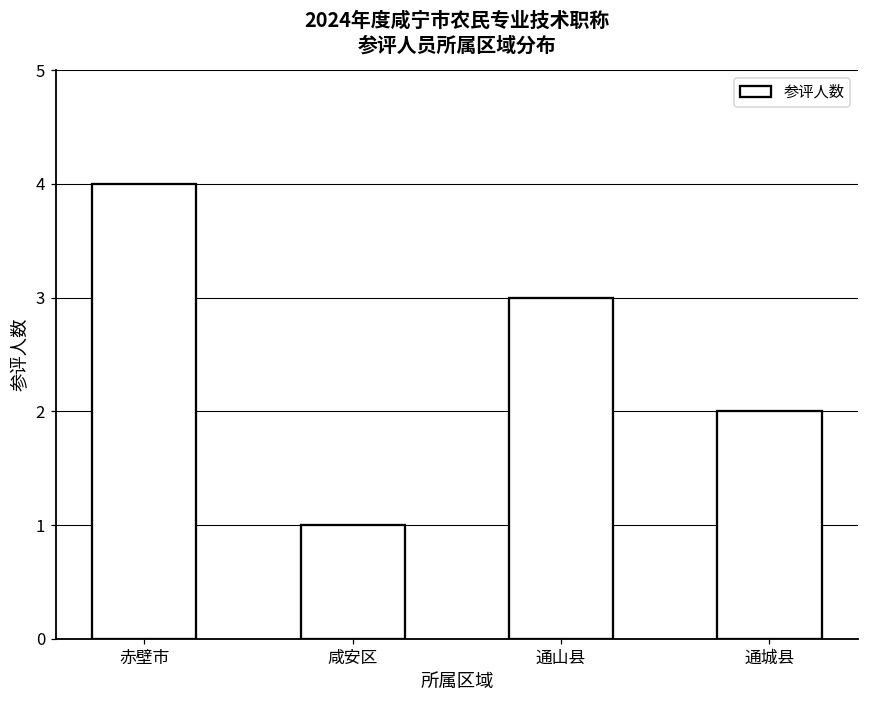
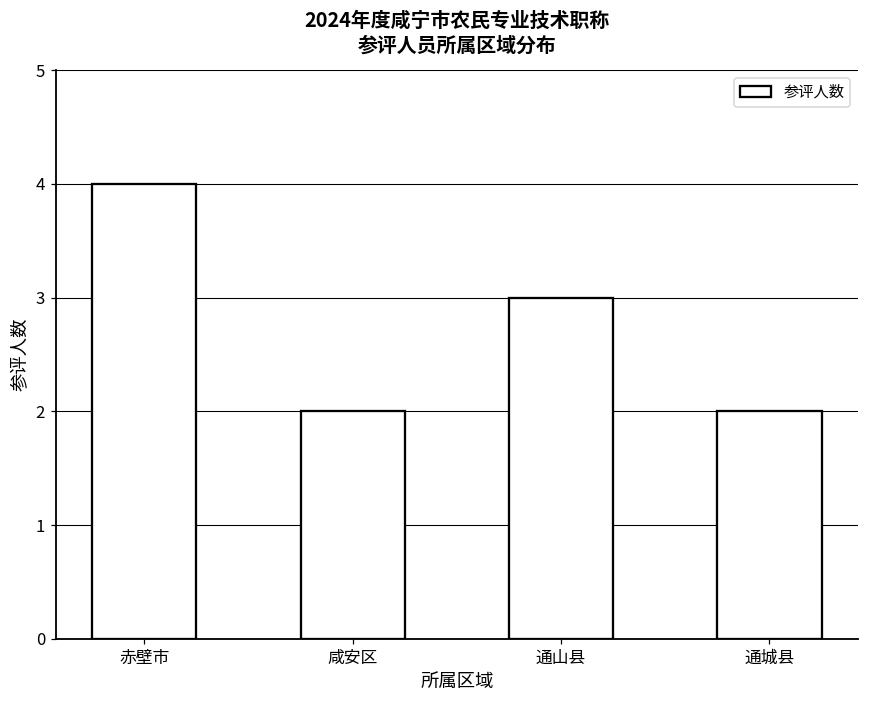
咸安区: 1 -> 2
